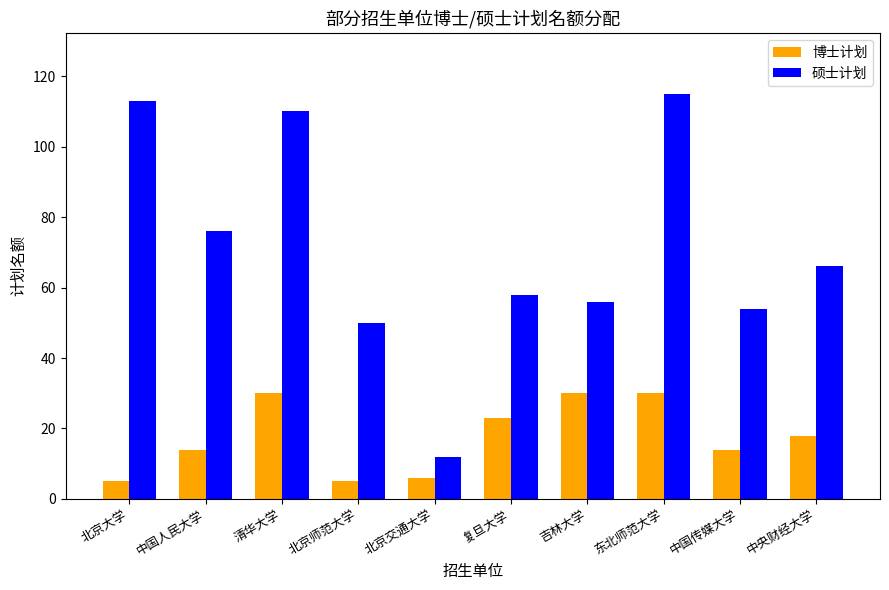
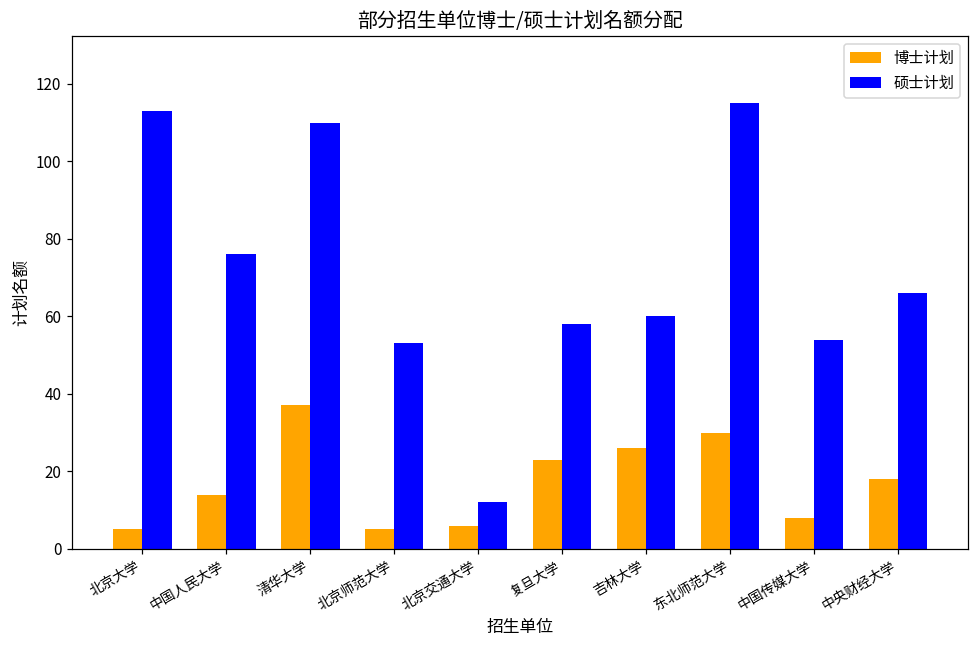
博士计划, 清华大学: 30 -> 37
硕士计划, 北京师范大学: 50 -> 53
博士计划, 吉林大学: 30 -> 26
硕士计划, 吉林大学: 56 -> 60
博士计划, 中国传媒大学: 14 -> 8
